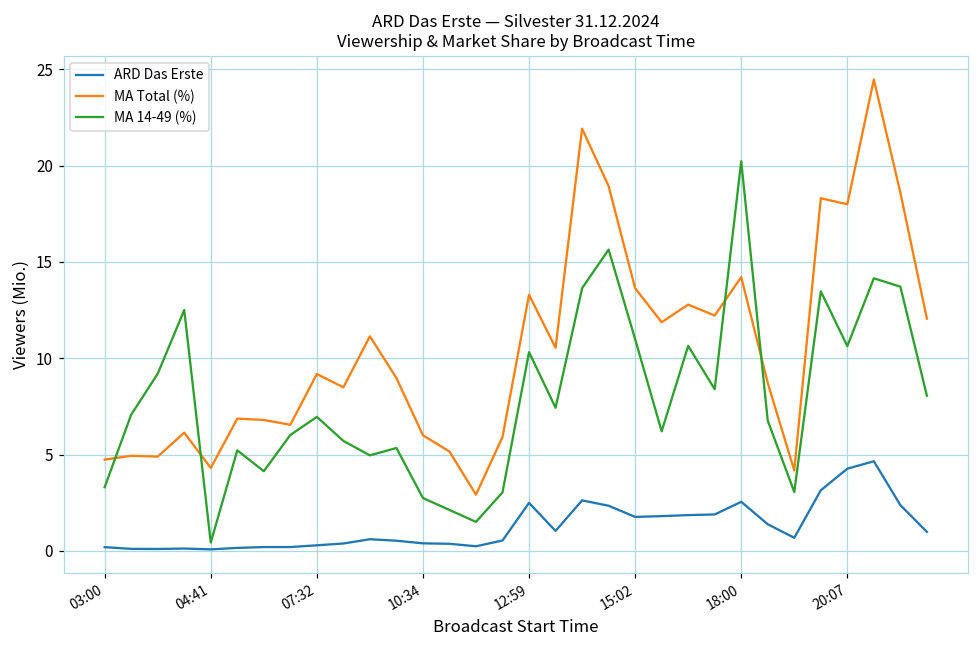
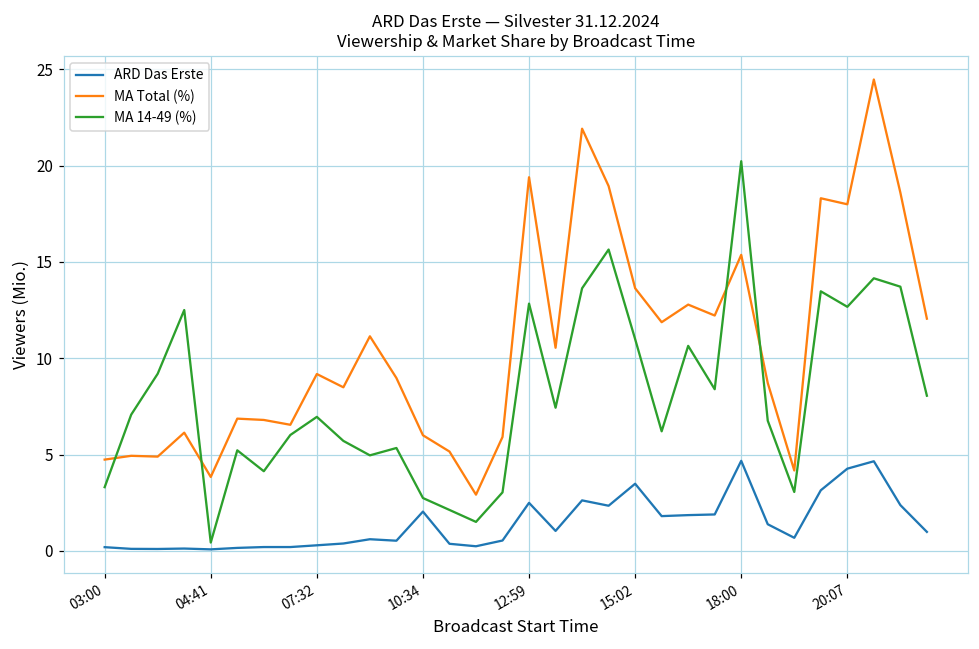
MA Total (%), 04:41: 4.3 -> 3.8
ARD Das Erste, 10:34: 0.4 -> 2.0
MA Total (%), 12:59: 13.3 -> 19.4
MA 14-49 (%), 12:59: 10.3 -> 12.8
ARD Das Erste, 15:02: 1.8 -> 3.5
ARD Das Erste, 18:00: 2.5 -> 4.7
MA Total (%), 18:00: 14.2 -> 15.4
MA 14-49 (%), 20:07: 10.6 -> 12.7
